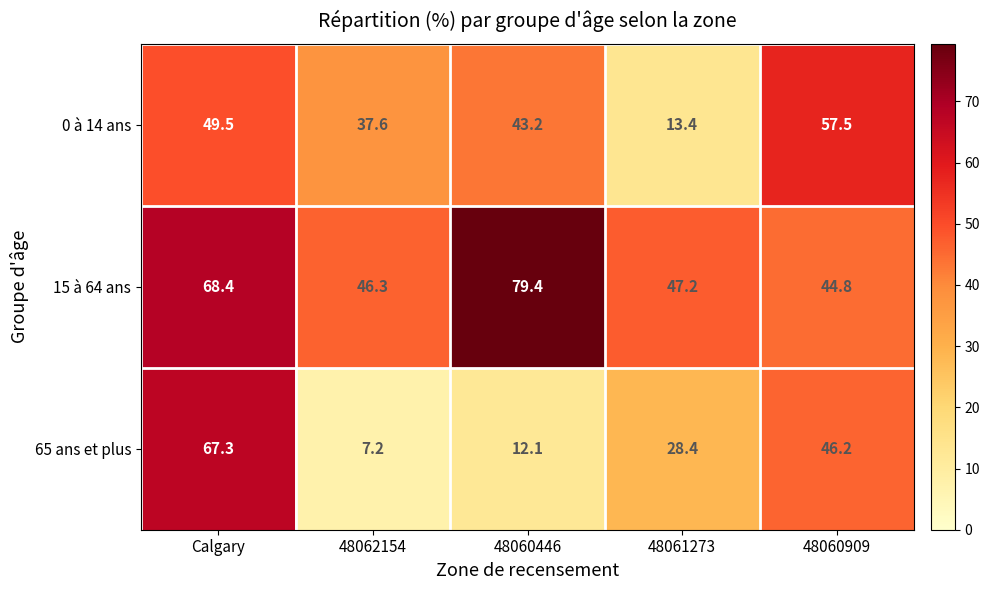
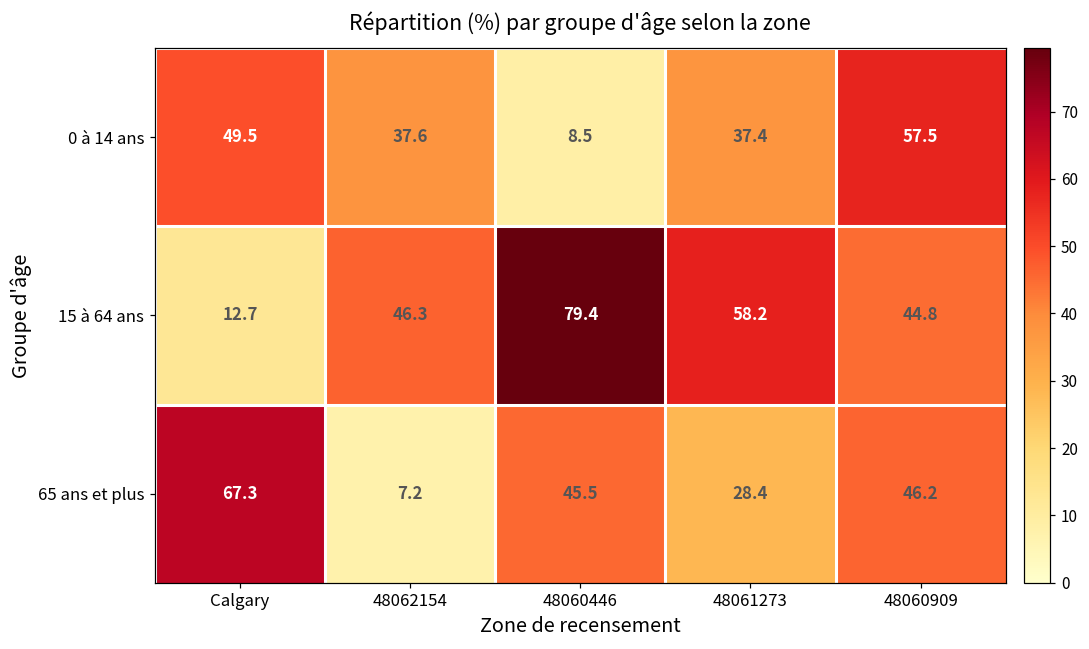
0 à 14 ans, 48060446: 43.2 -> 8.5
0 à 14 ans, 48061273: 13.4 -> 37.4
15 à 64 ans, Calgary: 68.4 -> 12.7
15 à 64 ans, 48061273: 47.2 -> 58.2
65 ans et plus, 48060446: 12.1 -> 45.5
